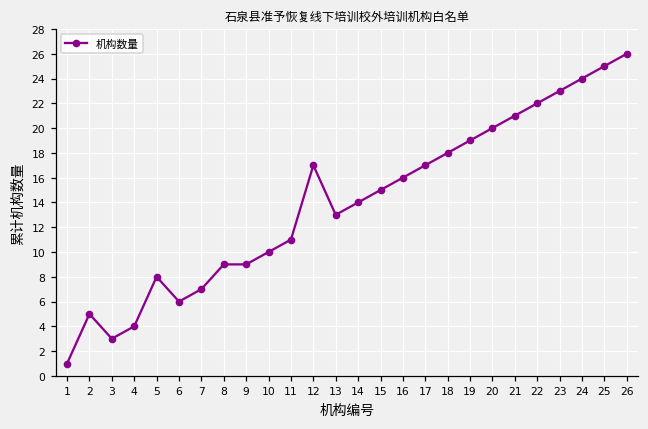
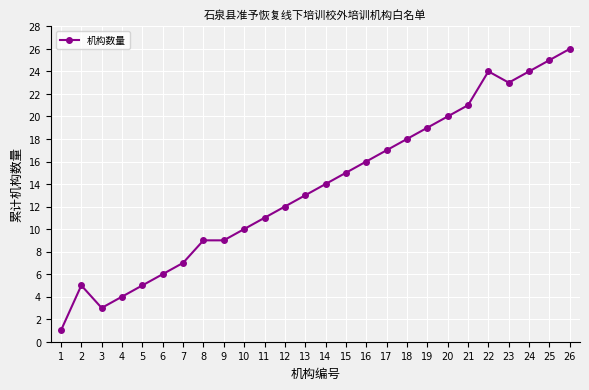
5: 8 -> 5
12: 17 -> 12
22: 22 -> 24
